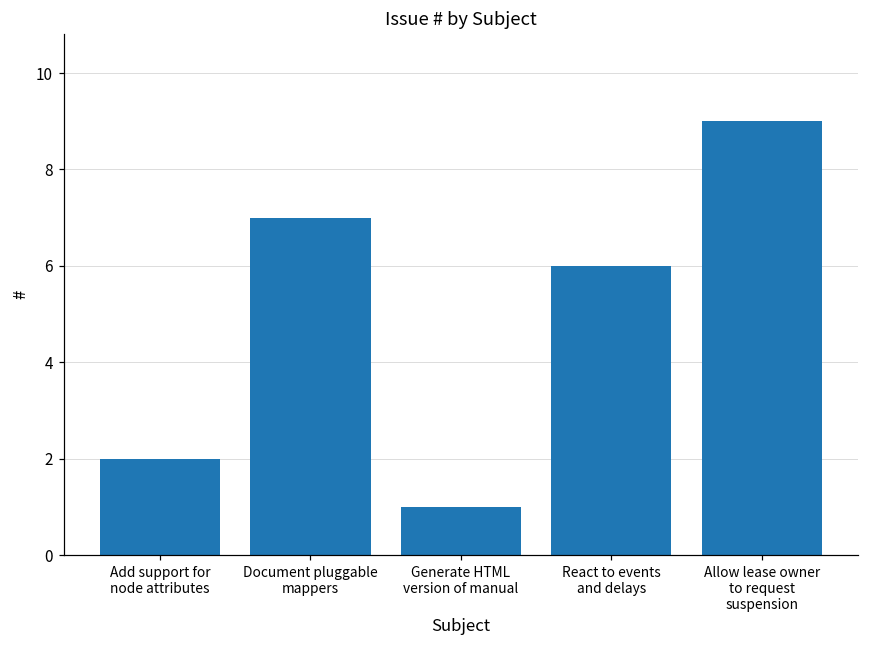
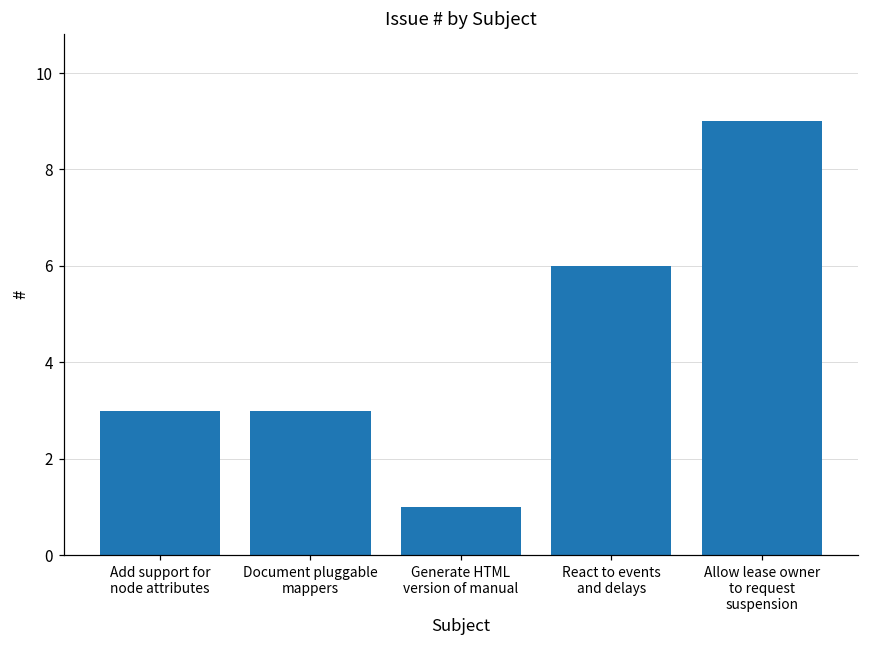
Add support for node attributes: 2 -> 3
Document pluggable mappers: 7 -> 3
